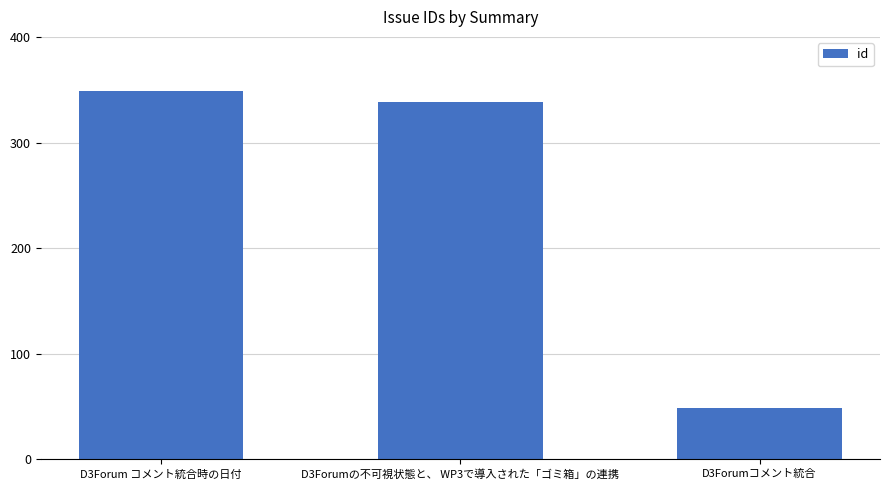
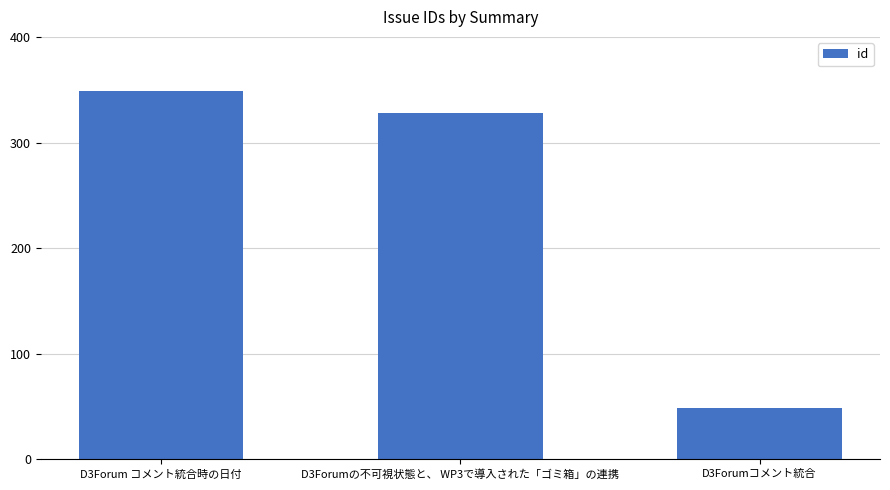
D3Forumの不可視状態と、 WP3で導入された「ゴミ箱」の連携: 338 -> 328
